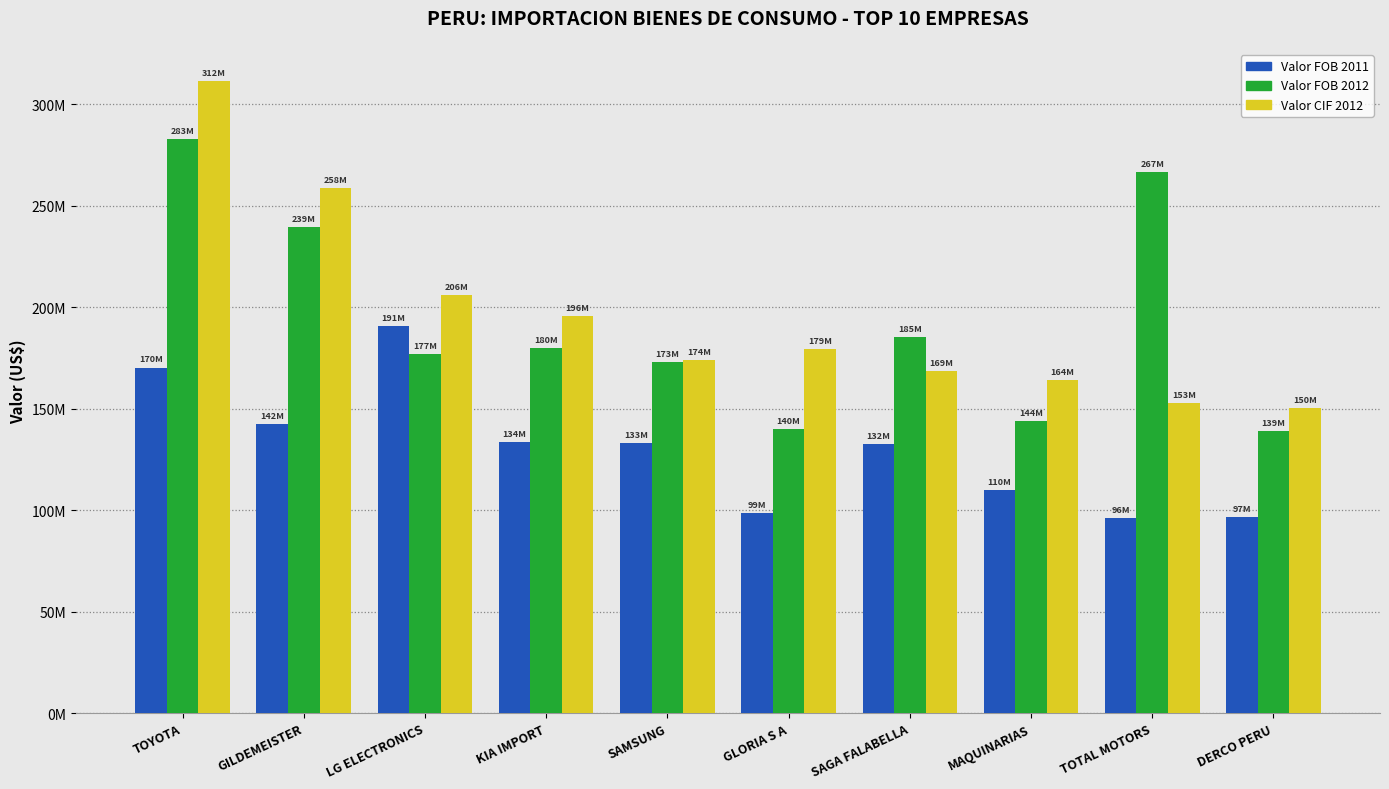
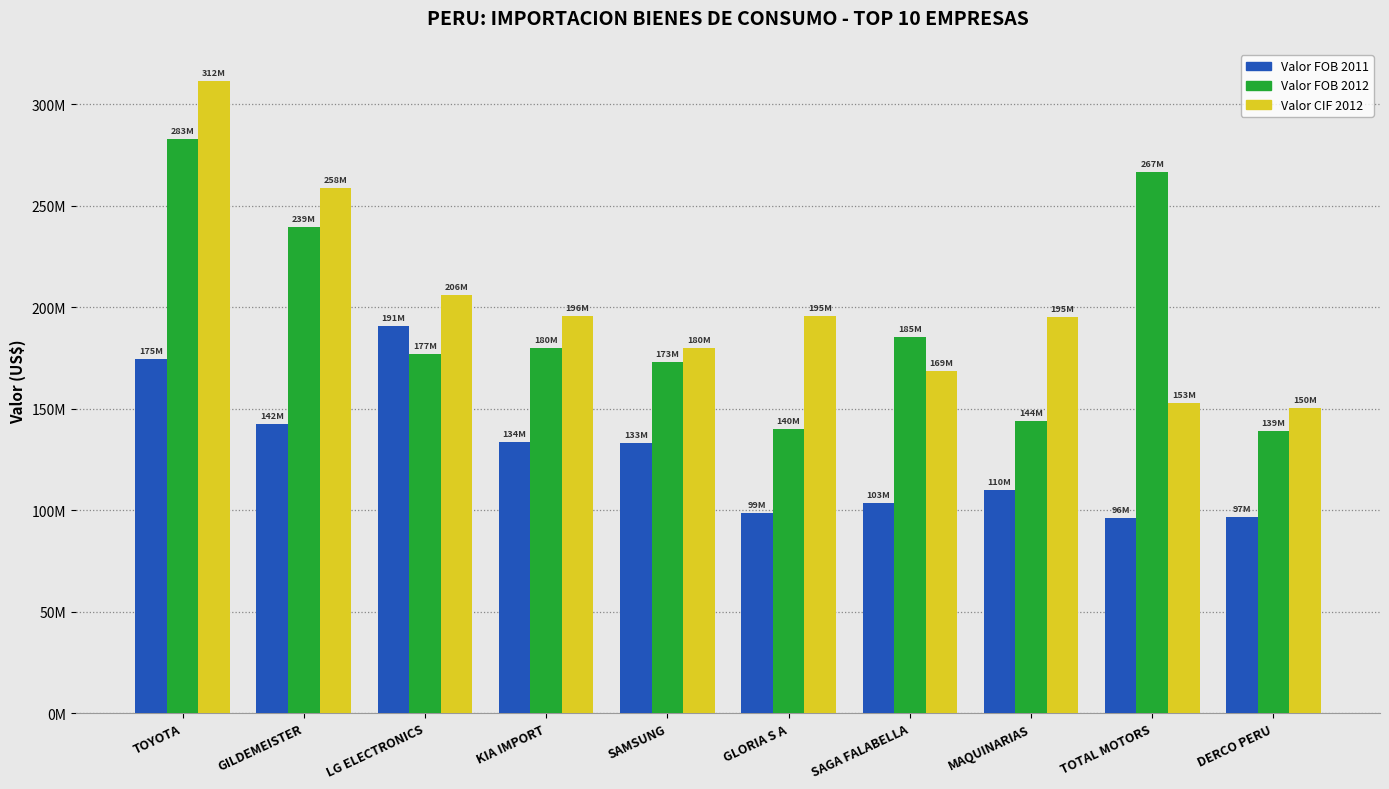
Valor FOB 2011, TOYOTA: 170M -> 175M
Valor CIF 2012, SAMSUNG: 174M -> 180M
Valor CIF 2012, GLORIA S A: 179M -> 195M
Valor FOB 2011, SAGA FALABELLA: 132M -> 103M
Valor CIF 2012, MAQUINARIAS: 164M -> 195M
